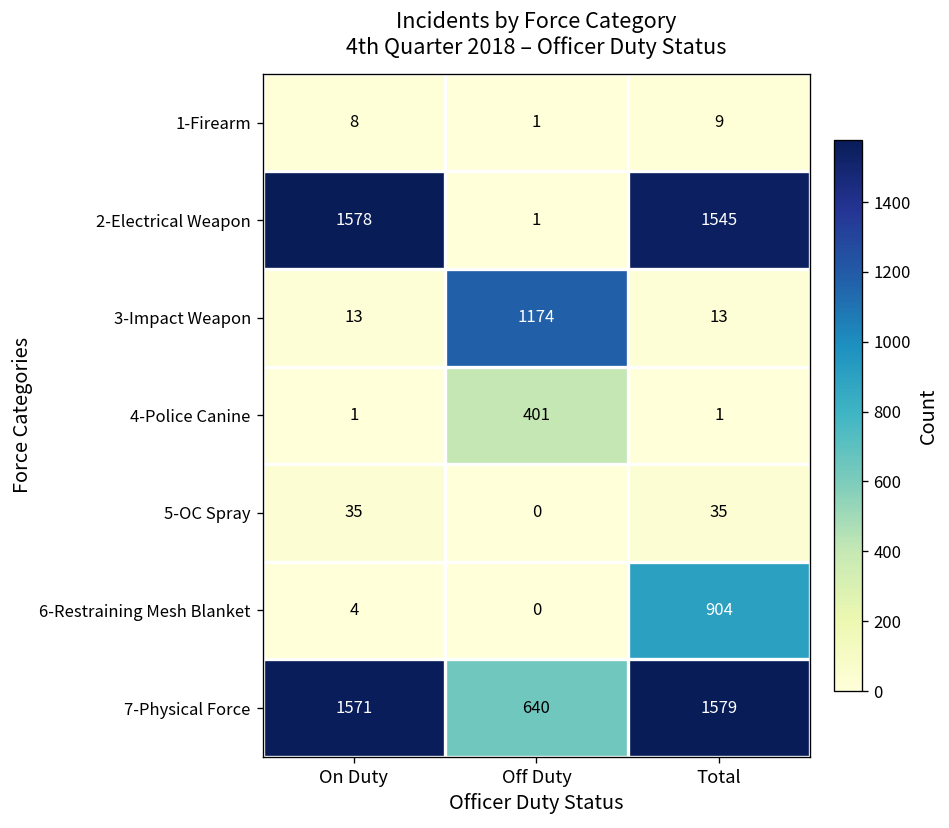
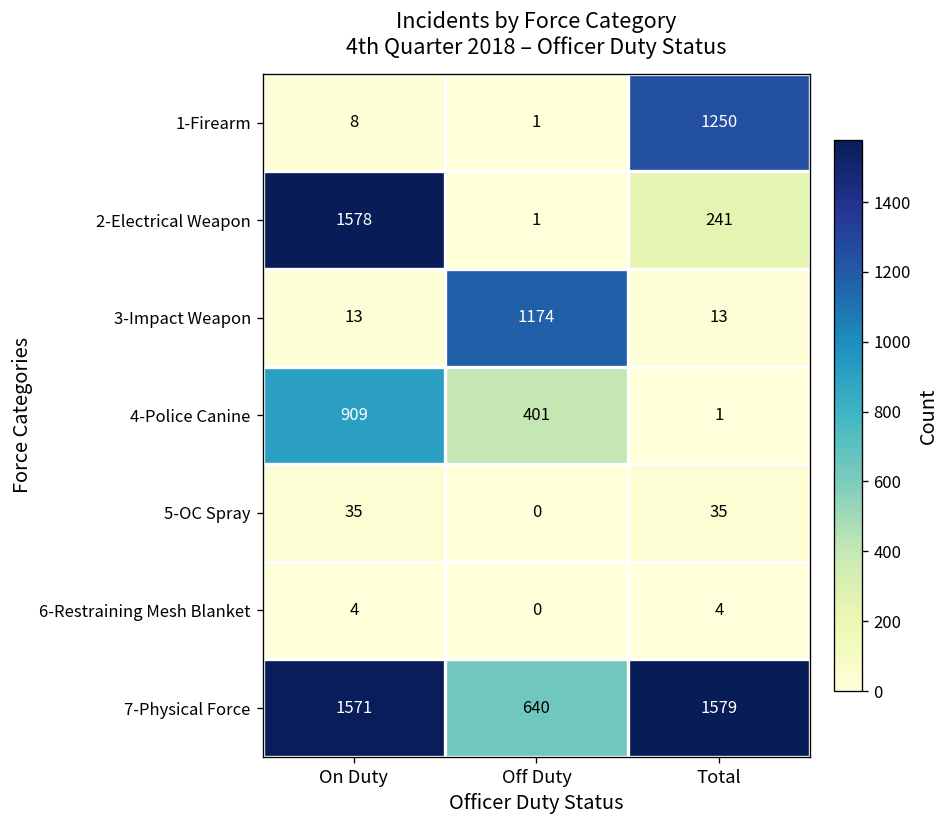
1-Firearm, Total: 9 -> 1250
2-Electrical Weapon, Total: 1545 -> 241
4-Police Canine, On Duty: 1 -> 909
6-Restraining Mesh Blanket, Total: 904 -> 4
